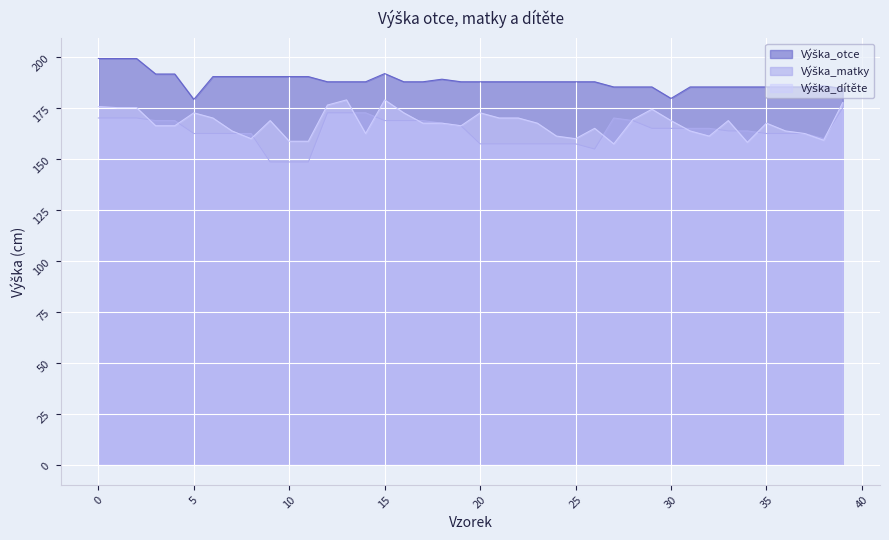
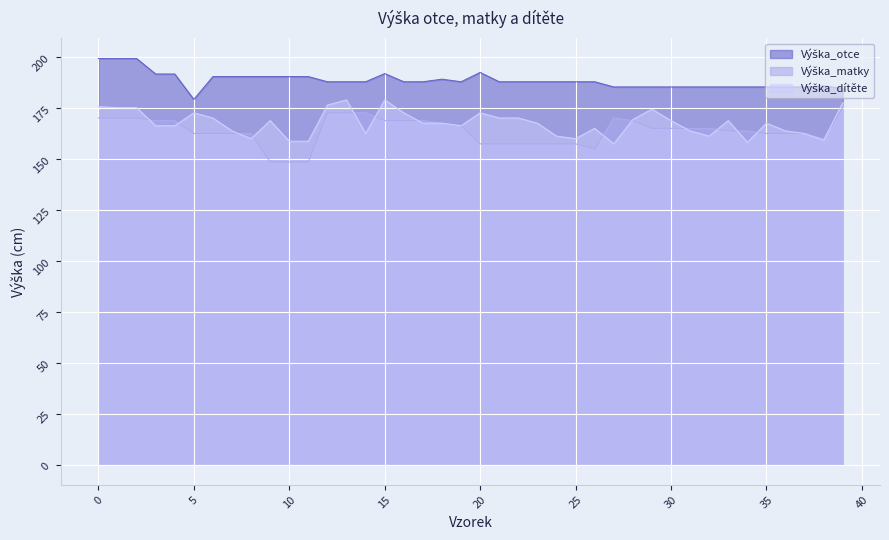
Výška_otce, 20: 188 -> 193
Výška_otce, 30: 180 -> 185
